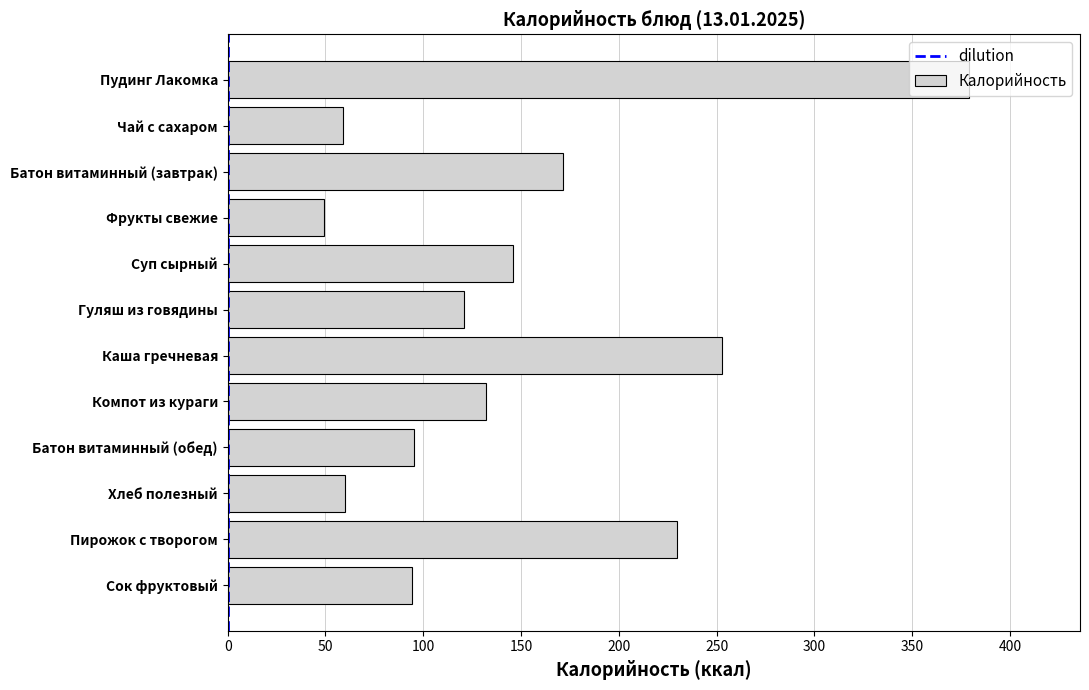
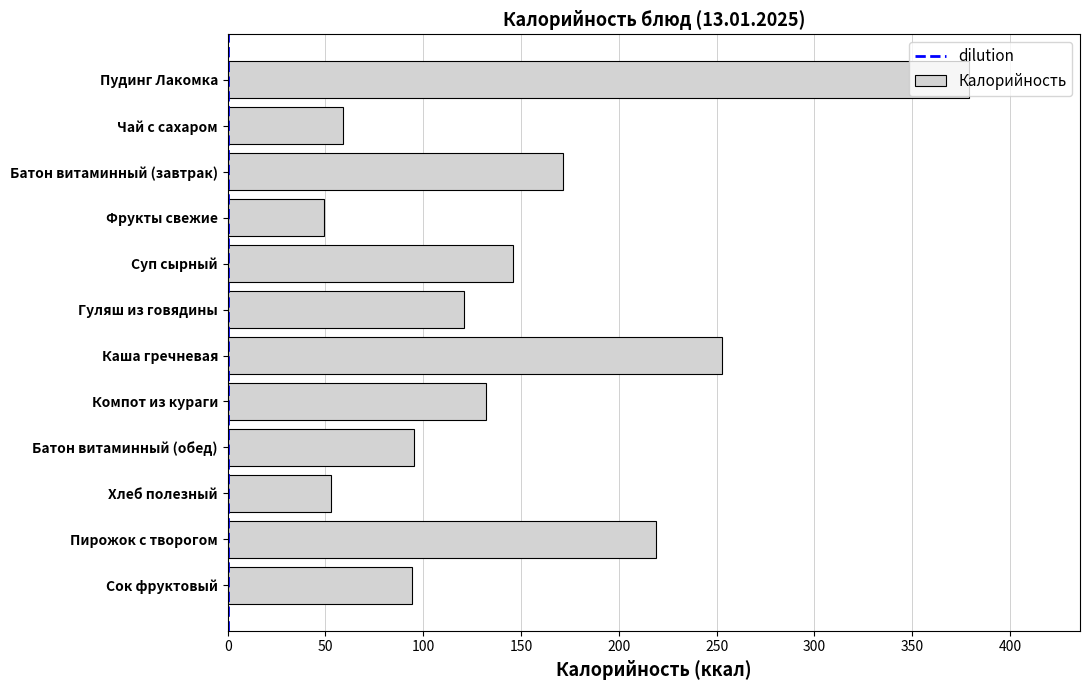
Хлеб полезный: 60 -> 53
Пирожок с творогом: 230 -> 219
